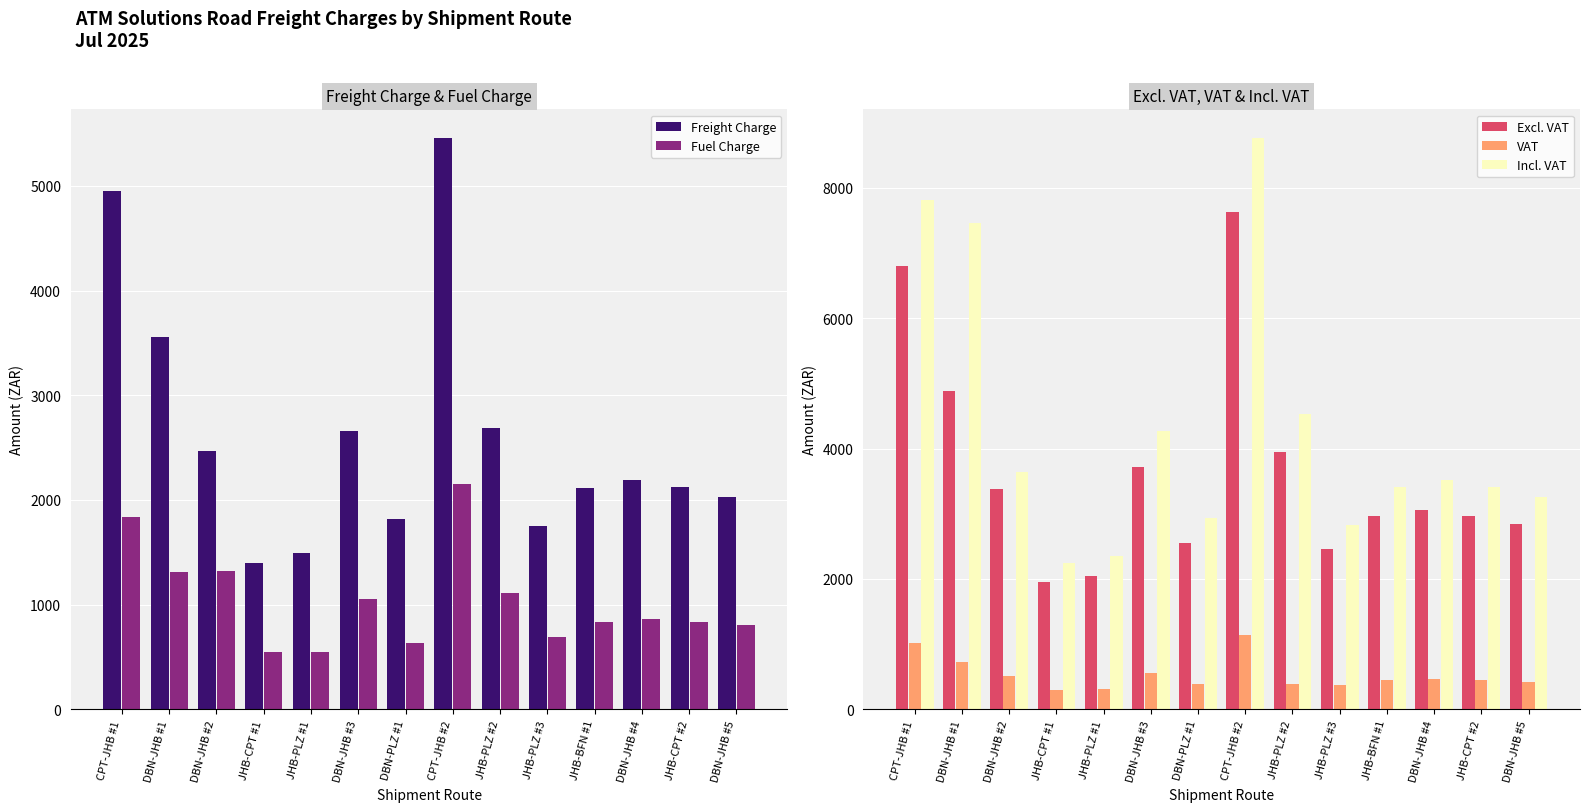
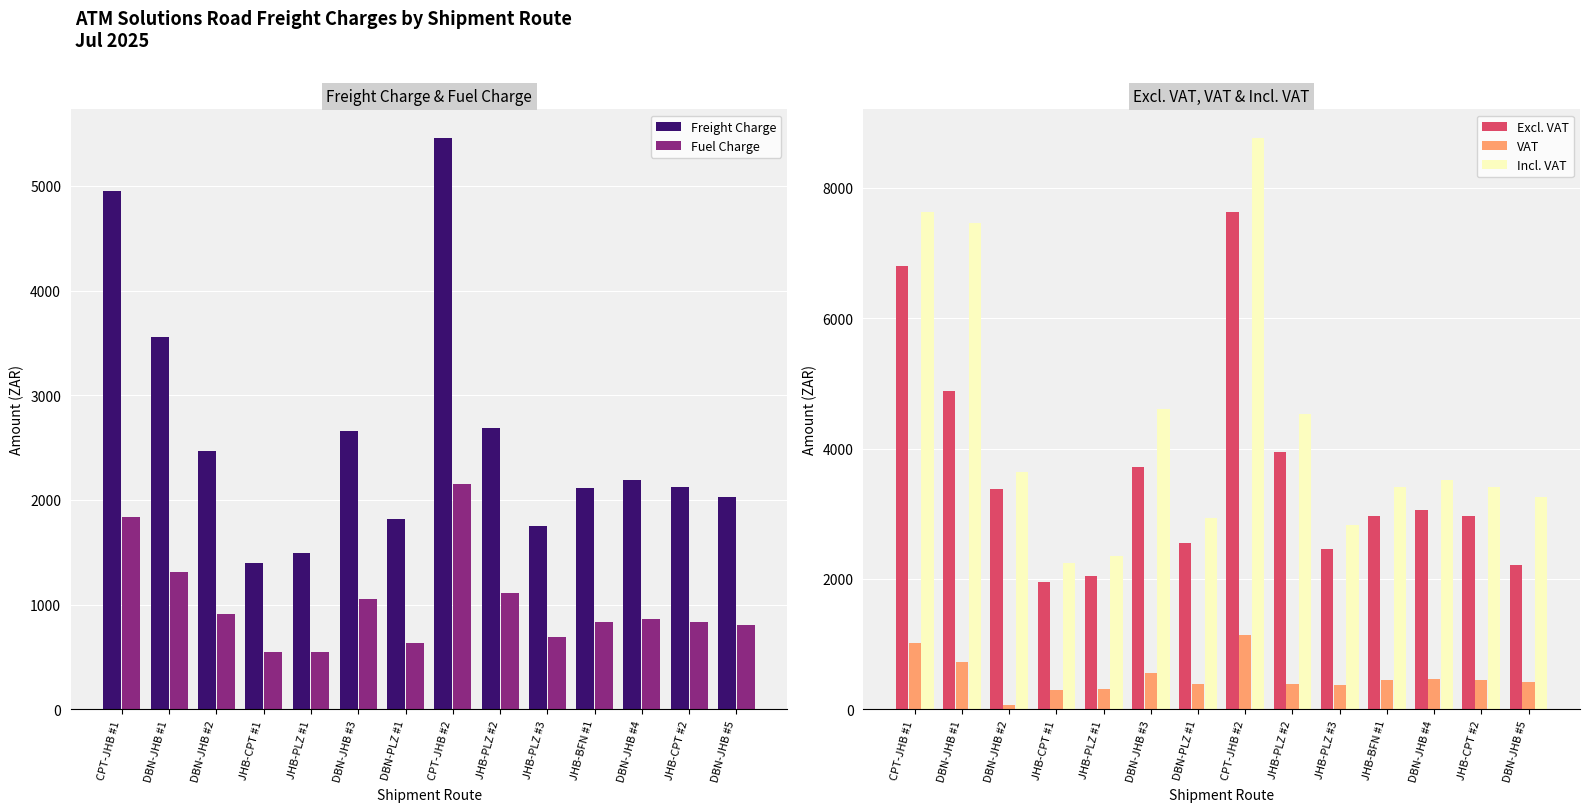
Freight Charge & Fuel Charge, Fuel Charge, DBN-JHB #2: 1320 -> 910
Excl. VAT, VAT & Incl. VAT, Incl. VAT, CPT-JHB #1: 7800 -> 7600
Excl. VAT, VAT & Incl. VAT, VAT, DBN-JHB #2: 500 -> 100
Excl. VAT, VAT & Incl. VAT, Incl. VAT, DBN-JHB #3: 4300 -> 4600
Excl. VAT, VAT & Incl. VAT, Excl. VAT, DBN-JHB #5: 2800 -> 2200
